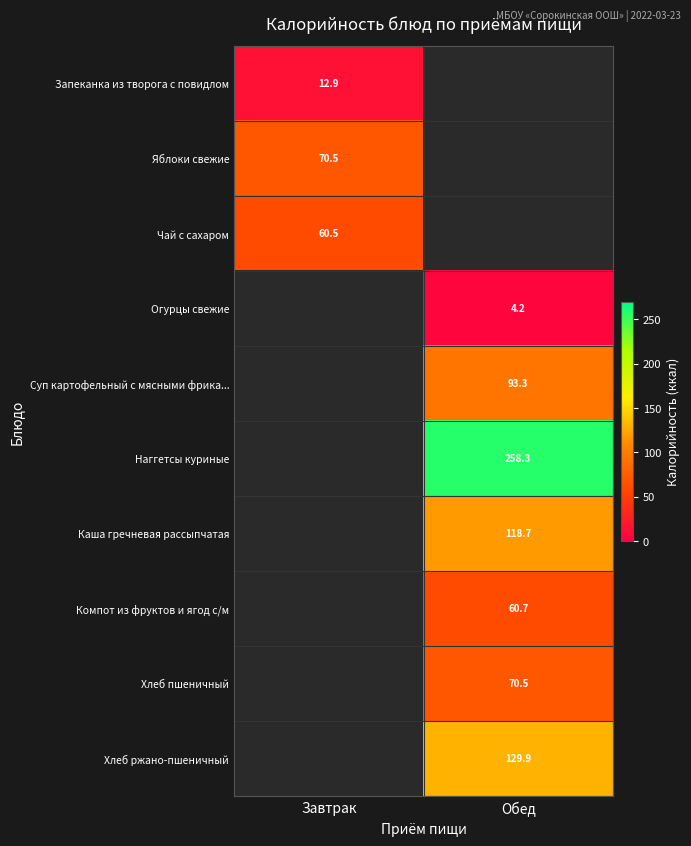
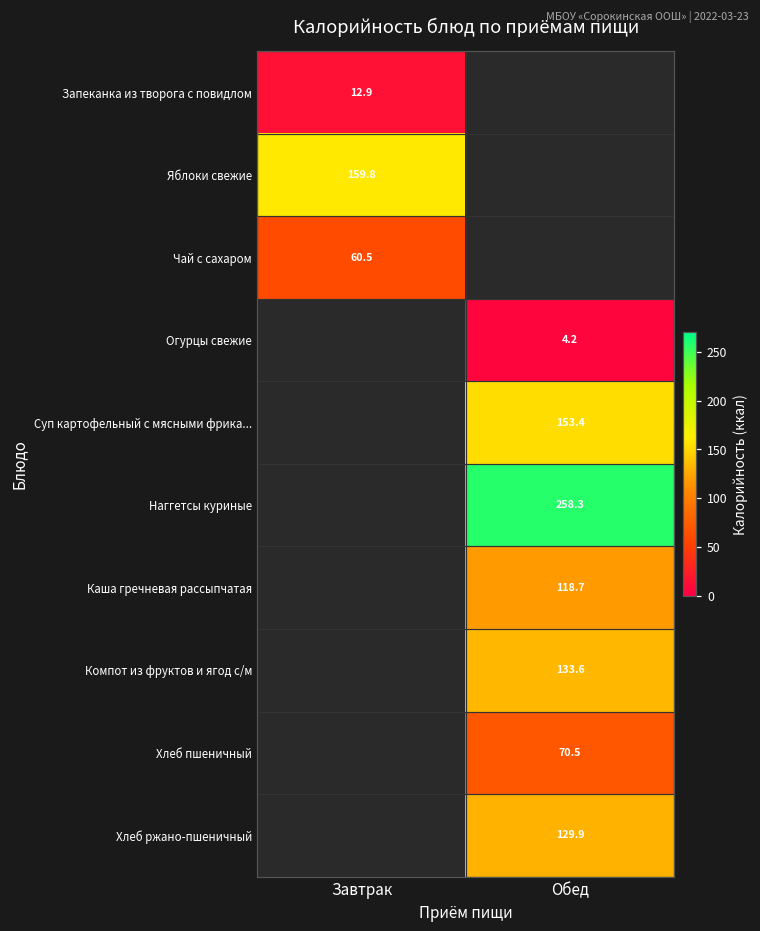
Яблоки свежие, Завтрак: 70.5 -> 159.8
Суп картофельный с мясными фрика..., Обед: 93.3 -> 153.4
Компот из фруктов и ягод с/м, Обед: 60.7 -> 133.6
